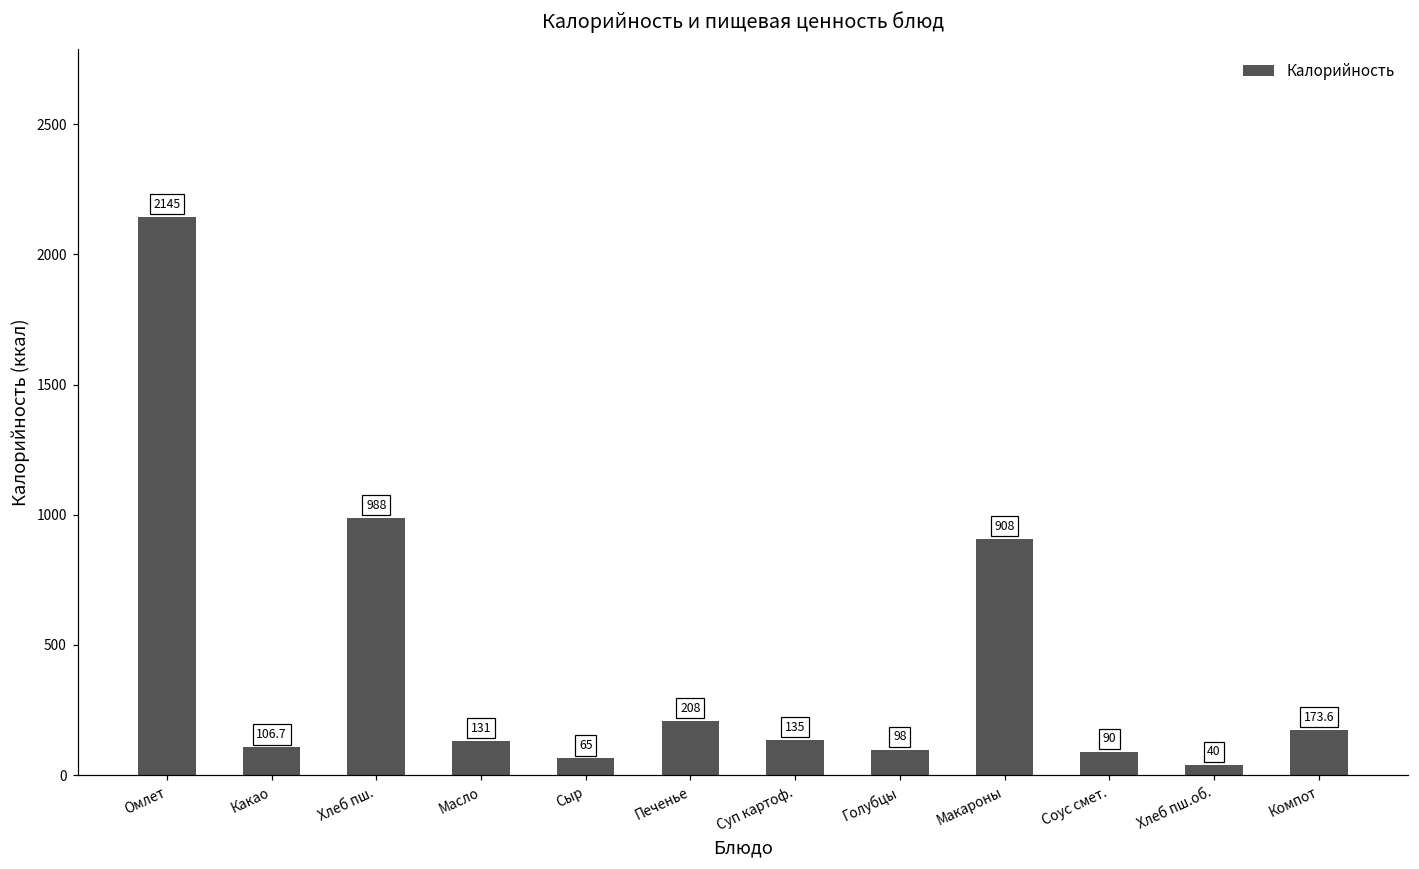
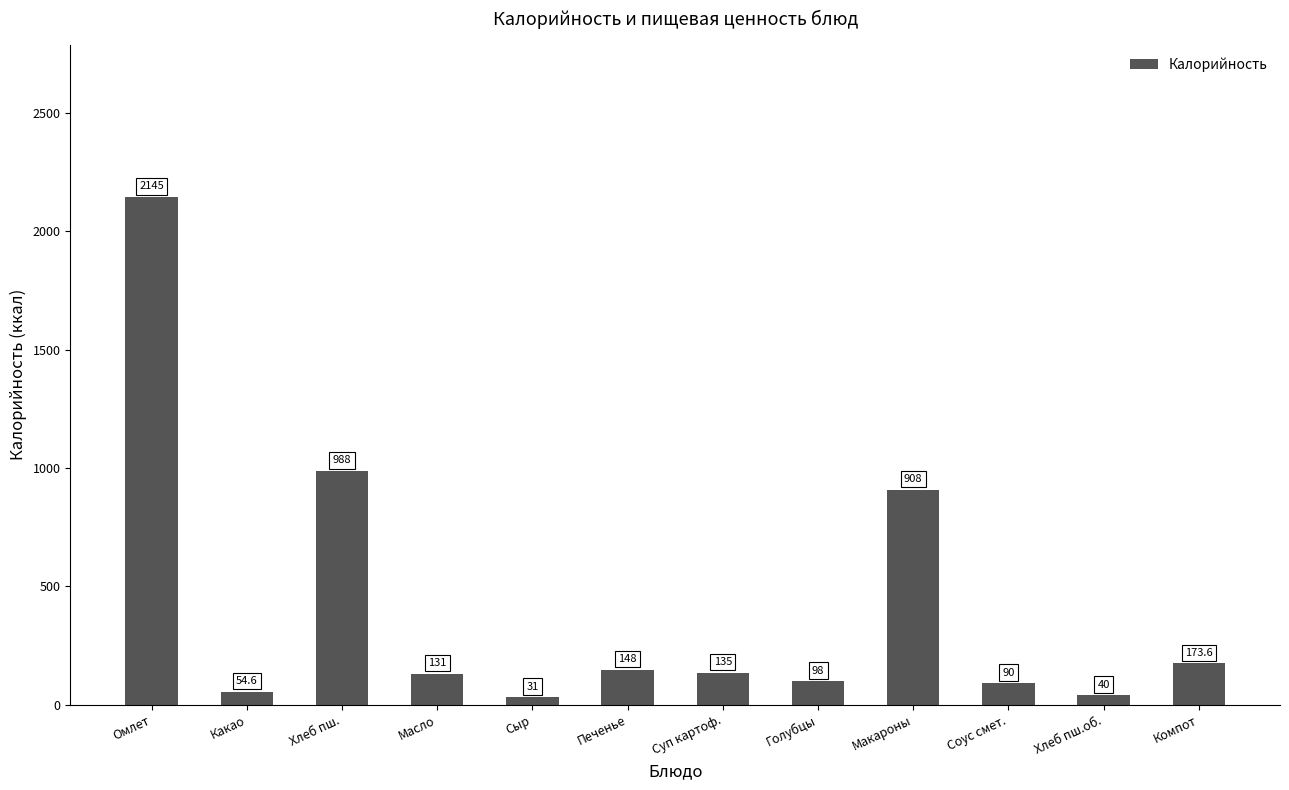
Какао: 106.7 -> 54.6
Сыр: 65 -> 31
Печенье: 208 -> 148
